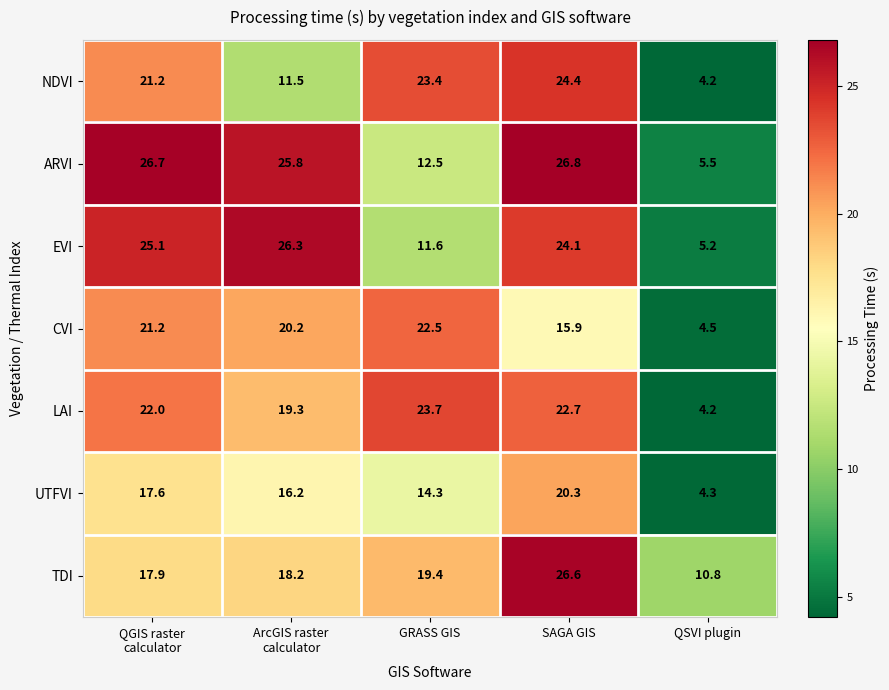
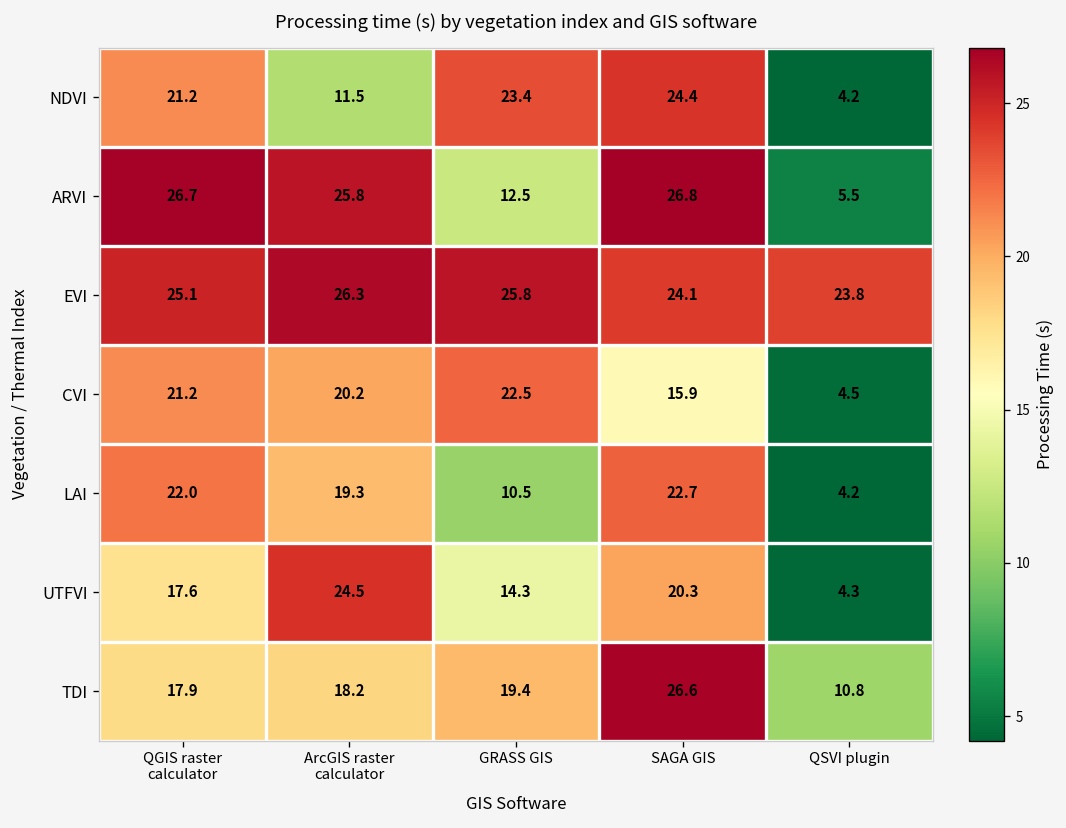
EVI, GRASS GIS: 11.6 -> 25.8
EVI, QSVI plugin: 5.2 -> 23.8
LAI, GRASS GIS: 23.7 -> 10.5
UTFVI, ArcGIS raster calculator: 16.2 -> 24.5
